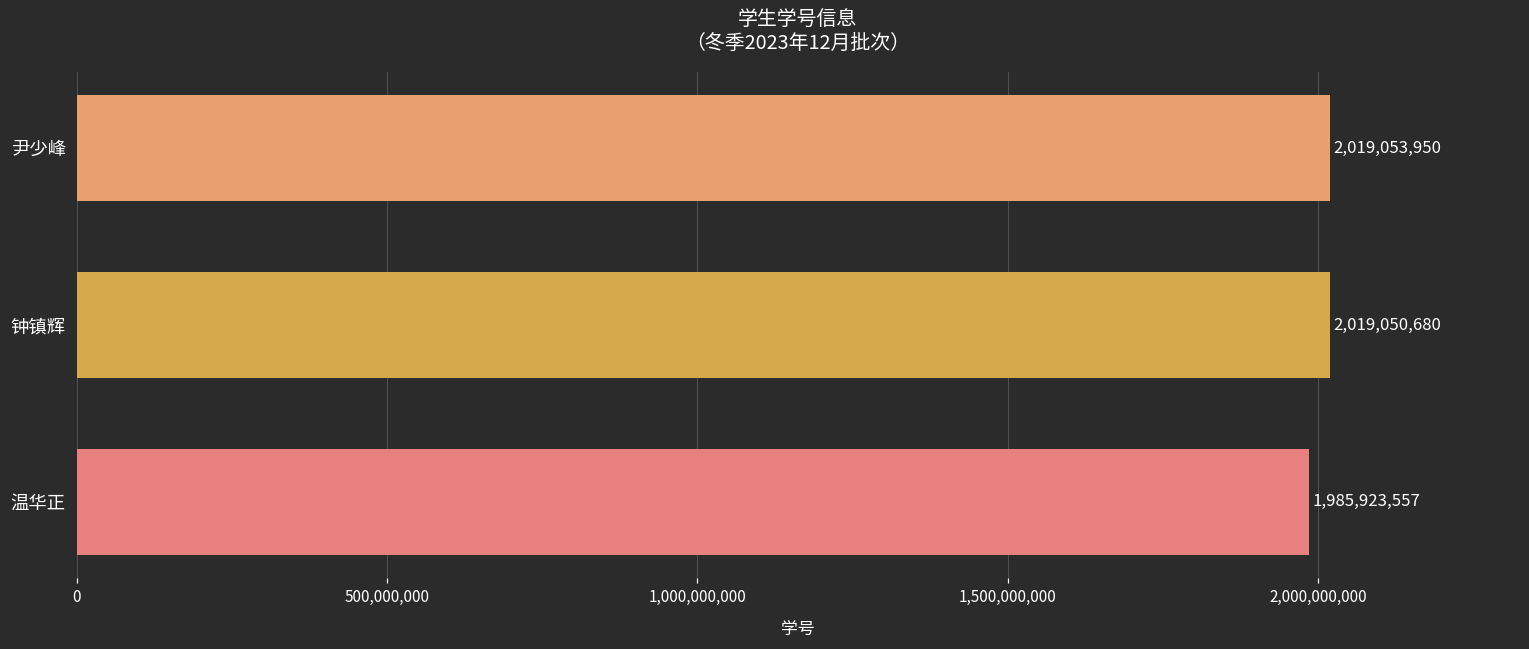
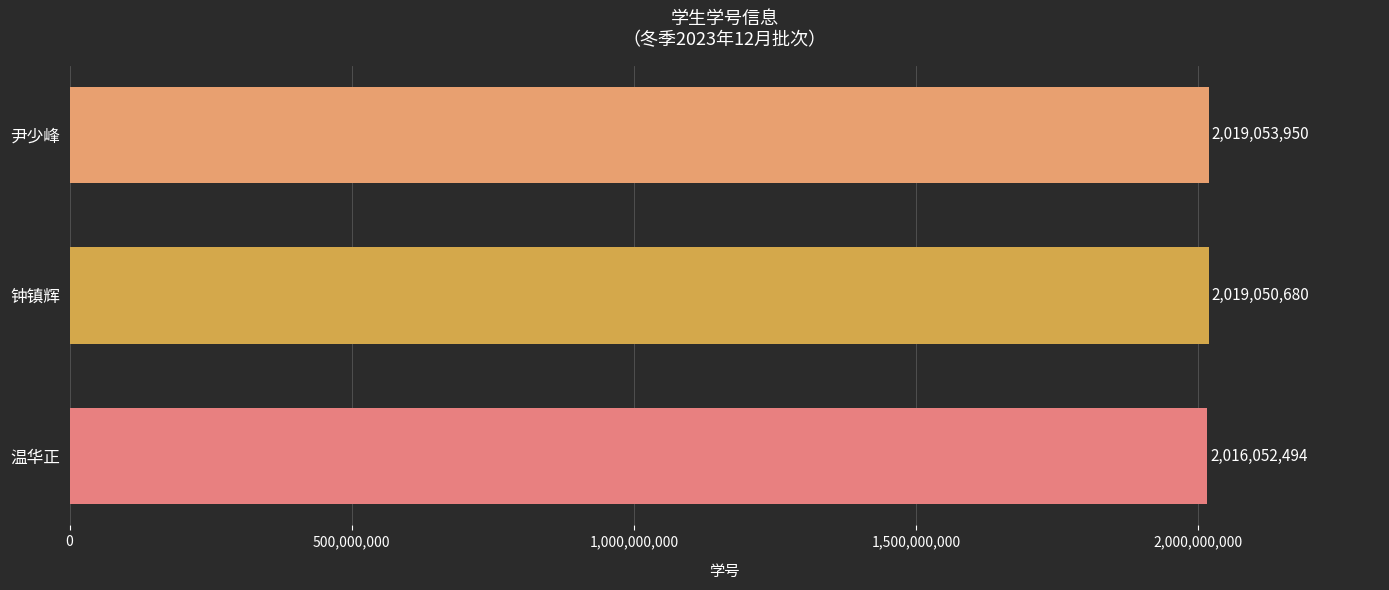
温华正: 1,985,923,557 -> 2,016,052,494
